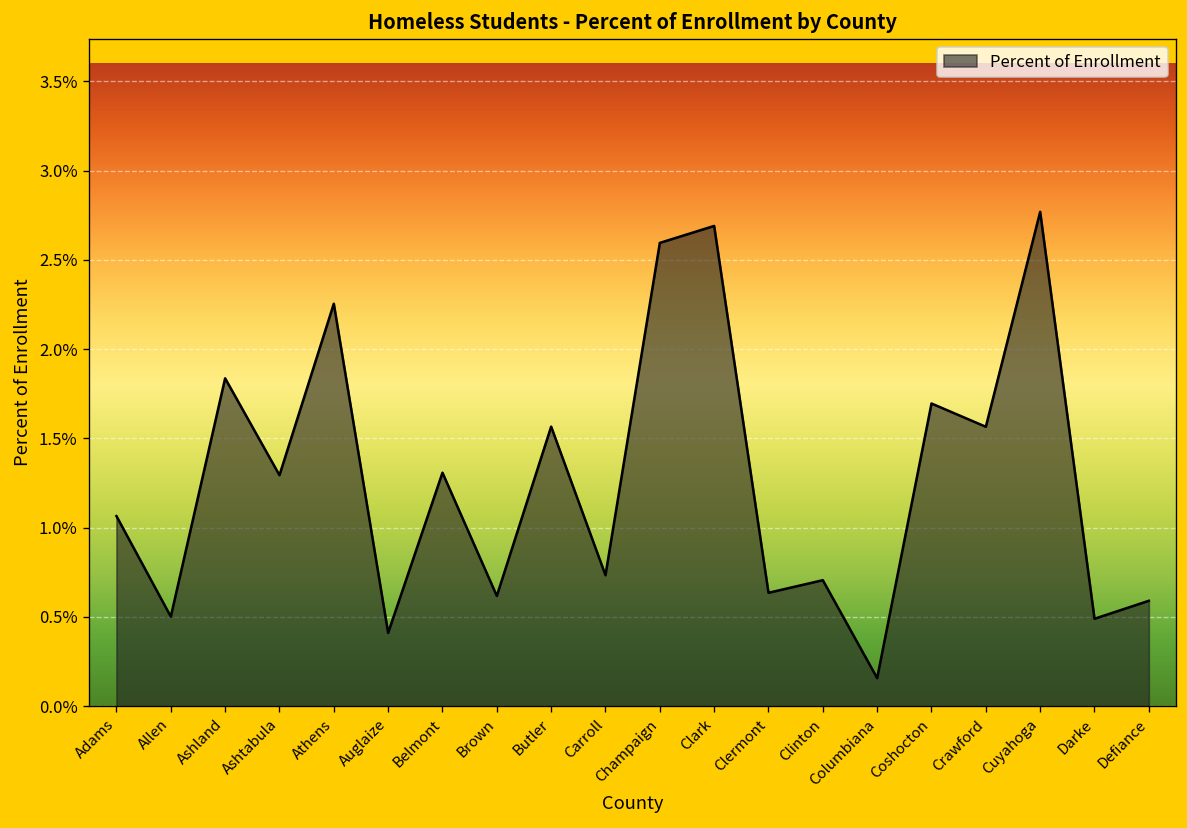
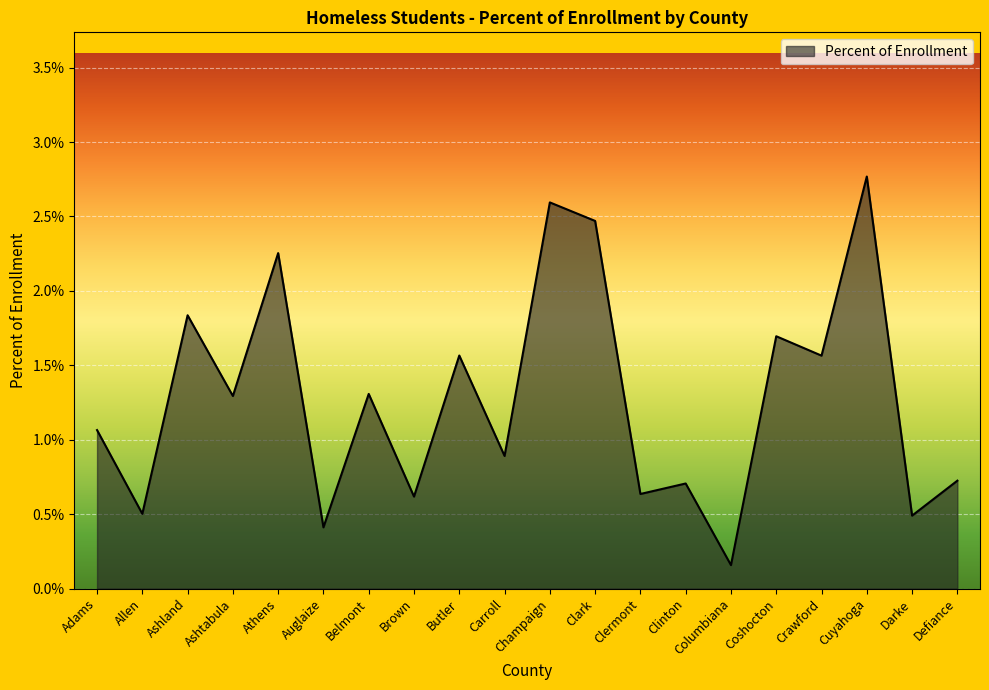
Carroll: 0.73% -> 0.89%
Clark: 2.69% -> 2.47%
Defiance: 0.59% -> 0.72%
